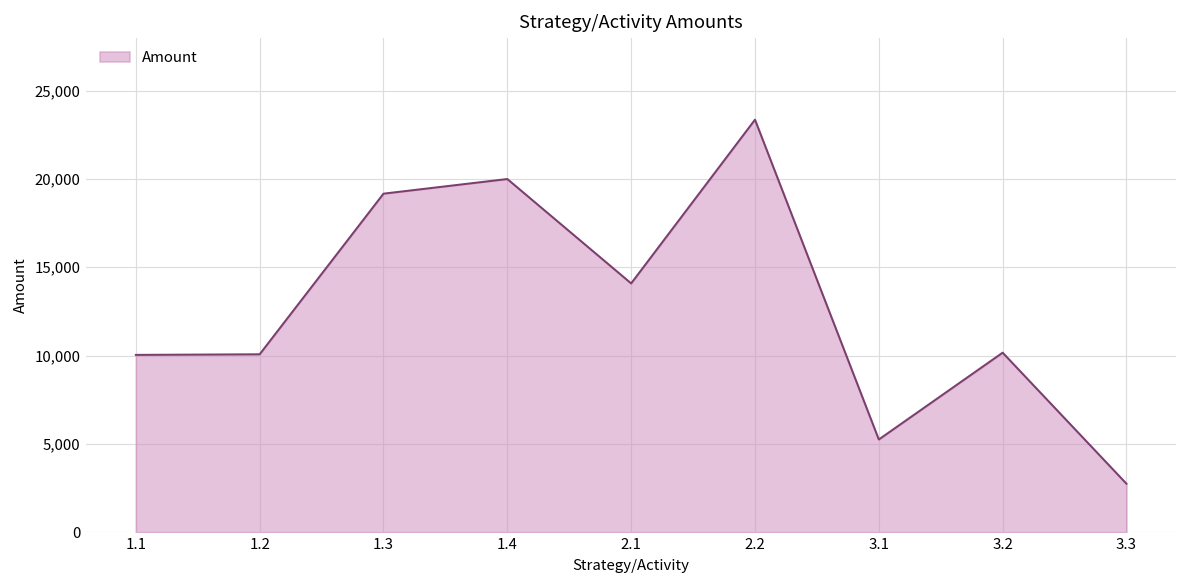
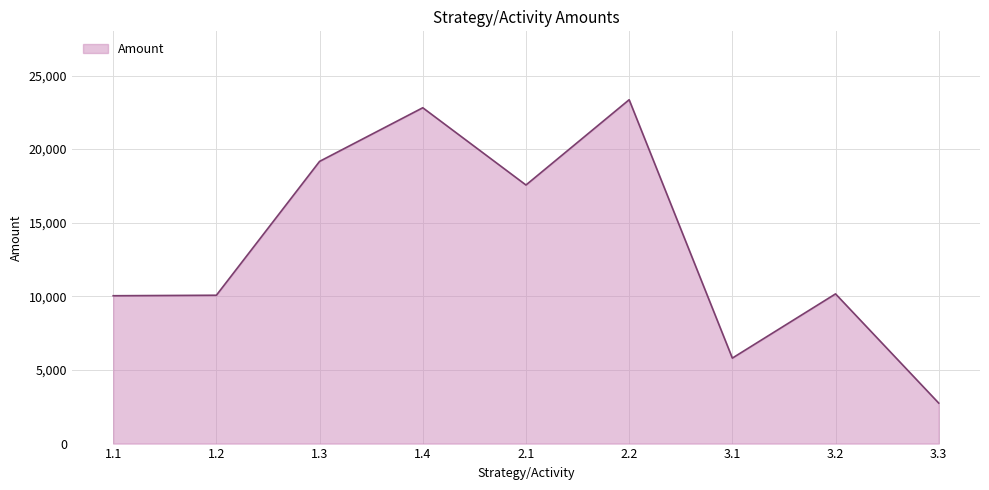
1.4: 20,000 -> 22,800
2.1: 14,100 -> 17,600
3.1: 5,300 -> 5,800
